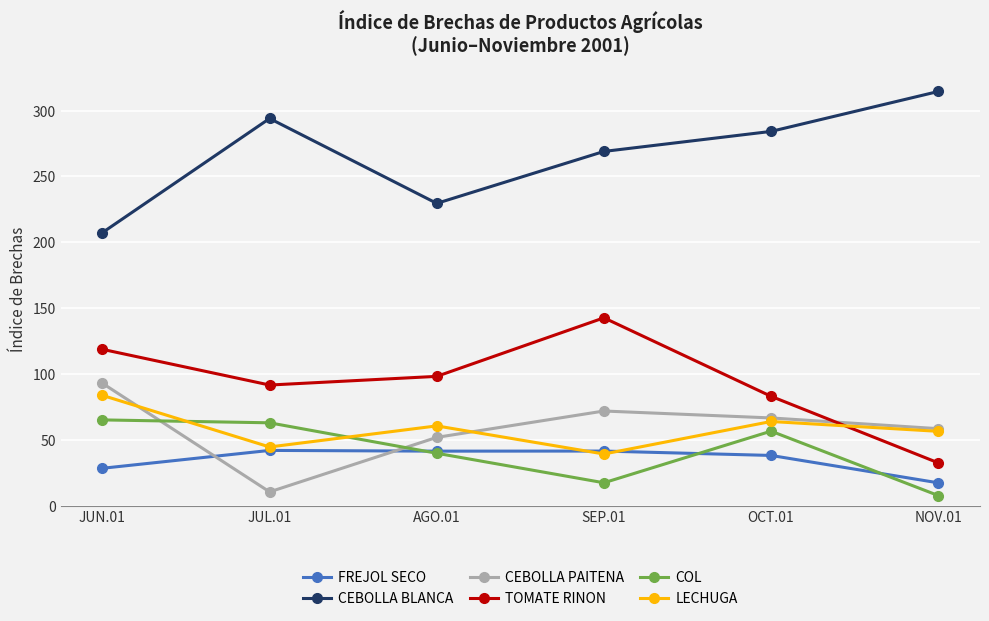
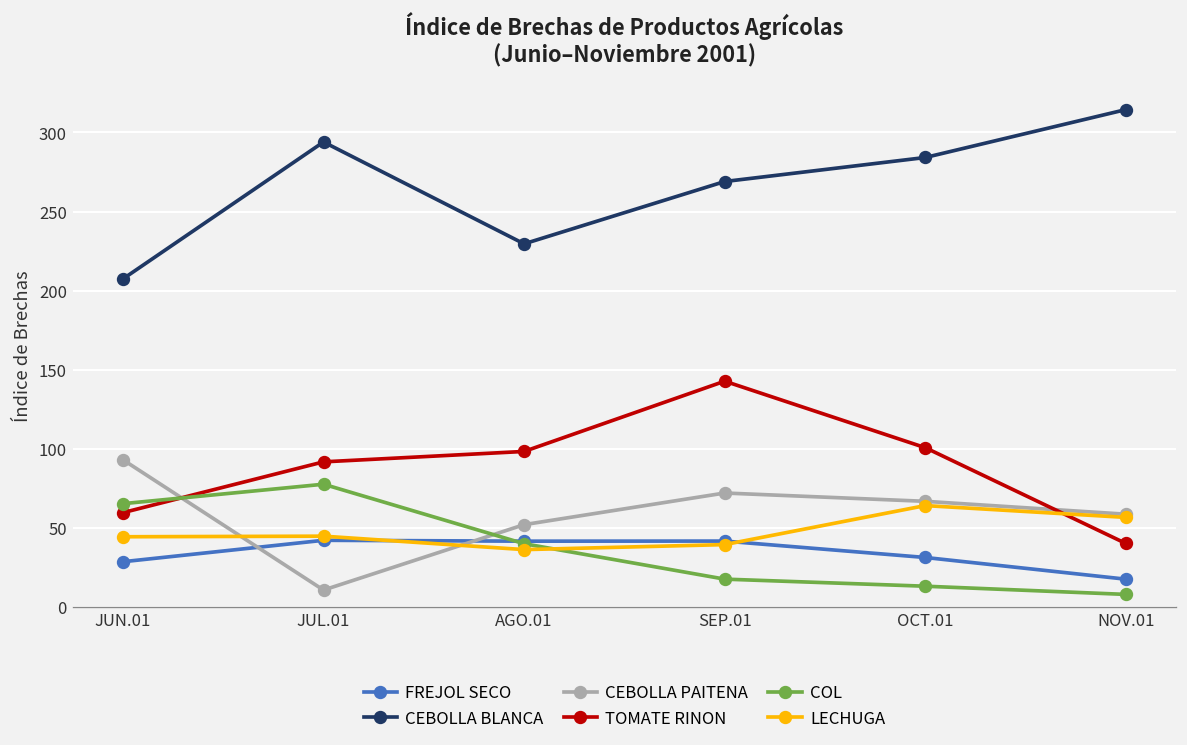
TOMATE RINON, JUN.01: 119 -> 60
LECHUGA, JUN.01: 84 -> 44
COL, JUL.01: 63 -> 78
LECHUGA, AGO.01: 61 -> 36
FREJOL SECO, OCT.01: 38 -> 31
TOMATE RINON, OCT.01: 83 -> 101
COL, OCT.01: 57 -> 13
TOMATE RINON, NOV.01: 33 -> 40
